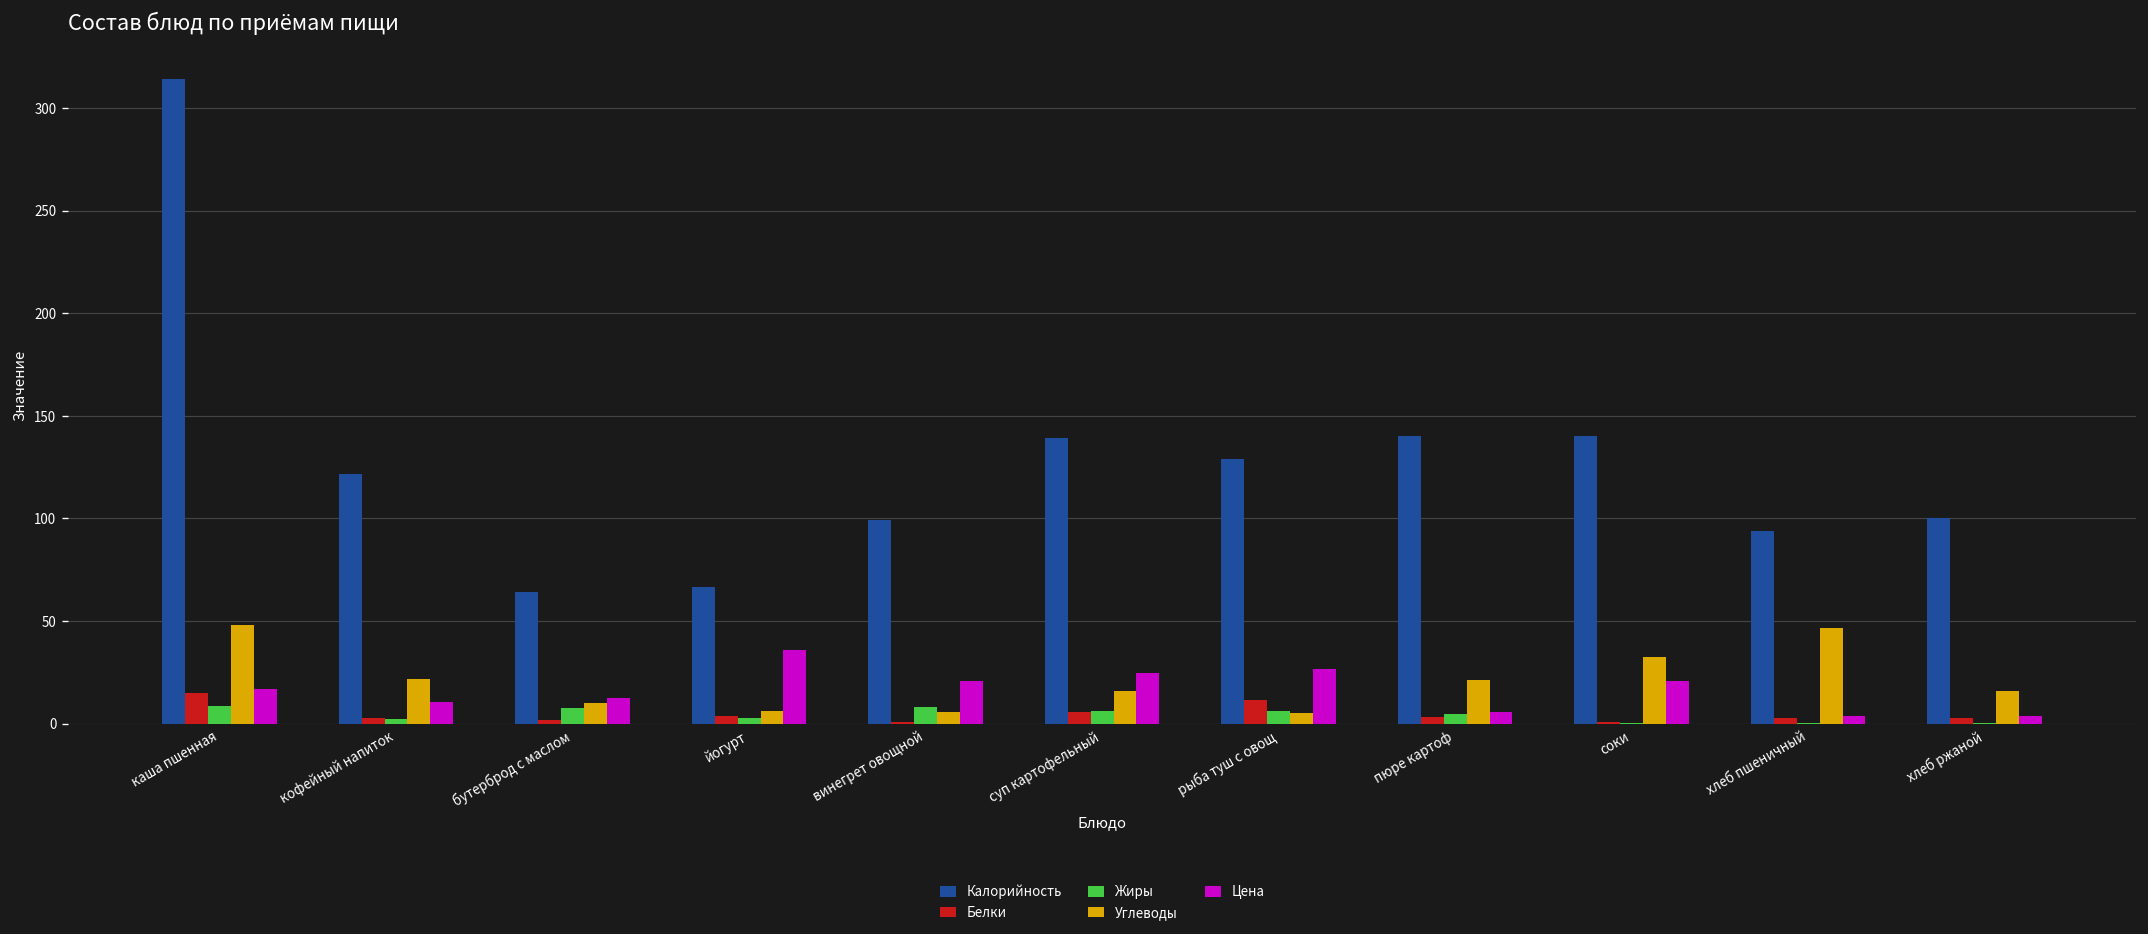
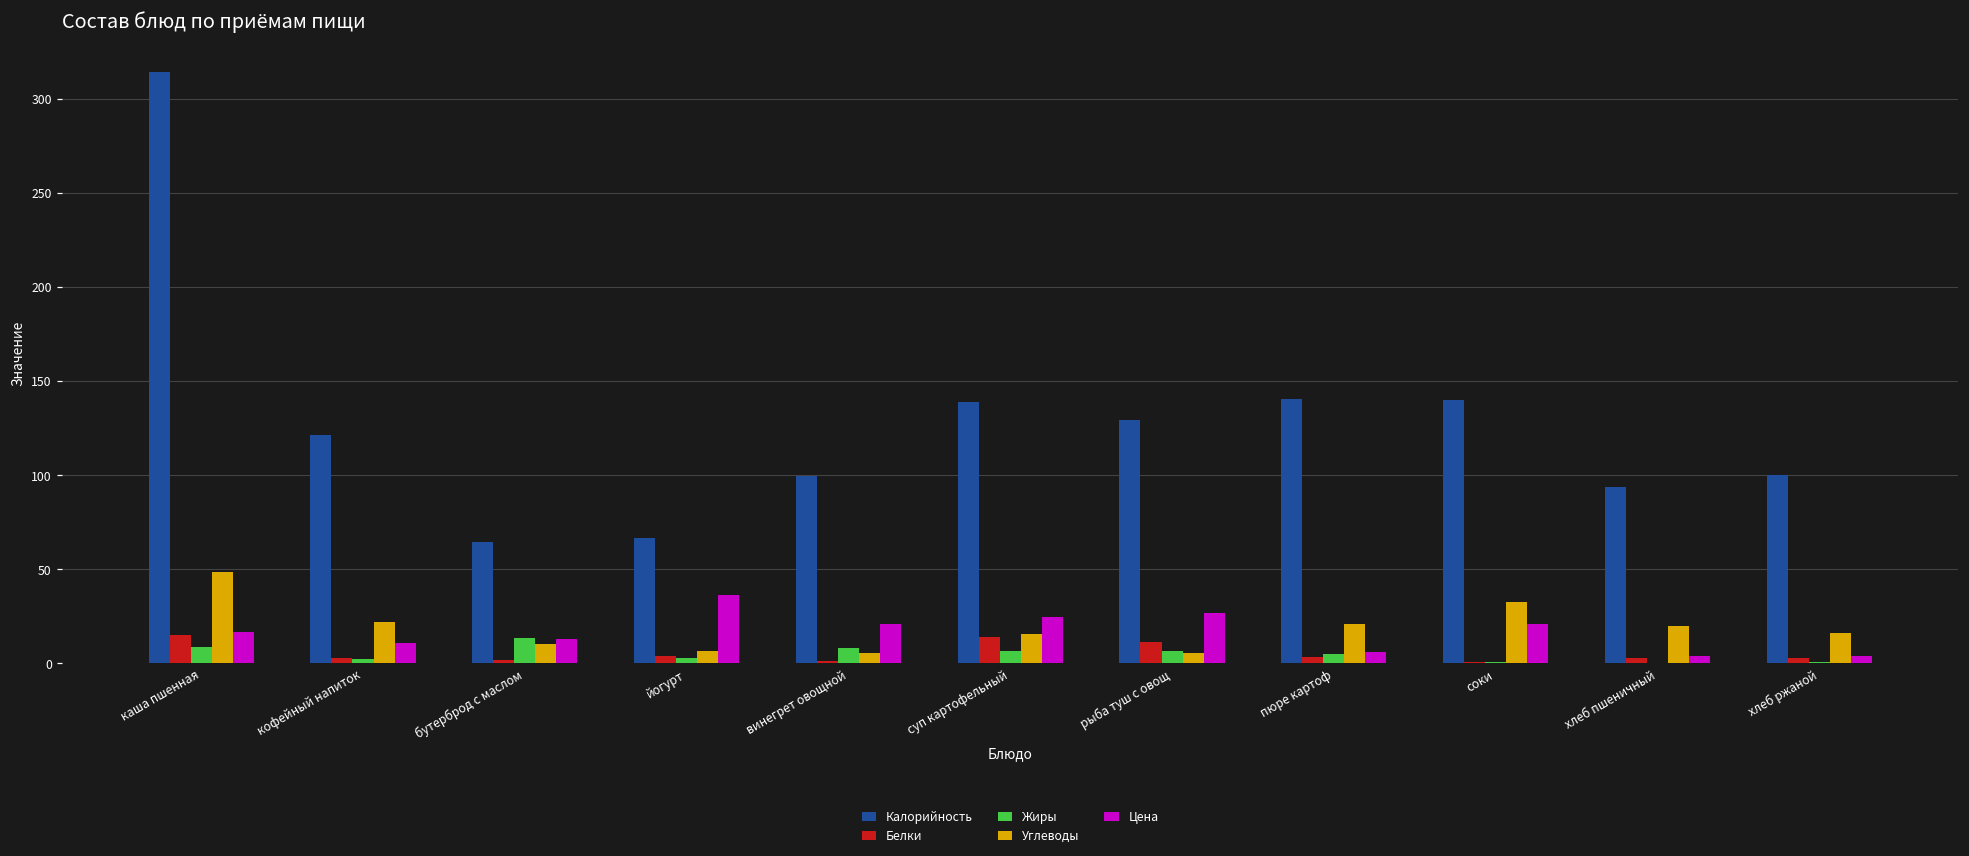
Жиры, бутерброд с маслом: 7 -> 13
Белки, суп картофельный: 6 -> 14
Углеводы, хлеб пшеничный: 47 -> 20
